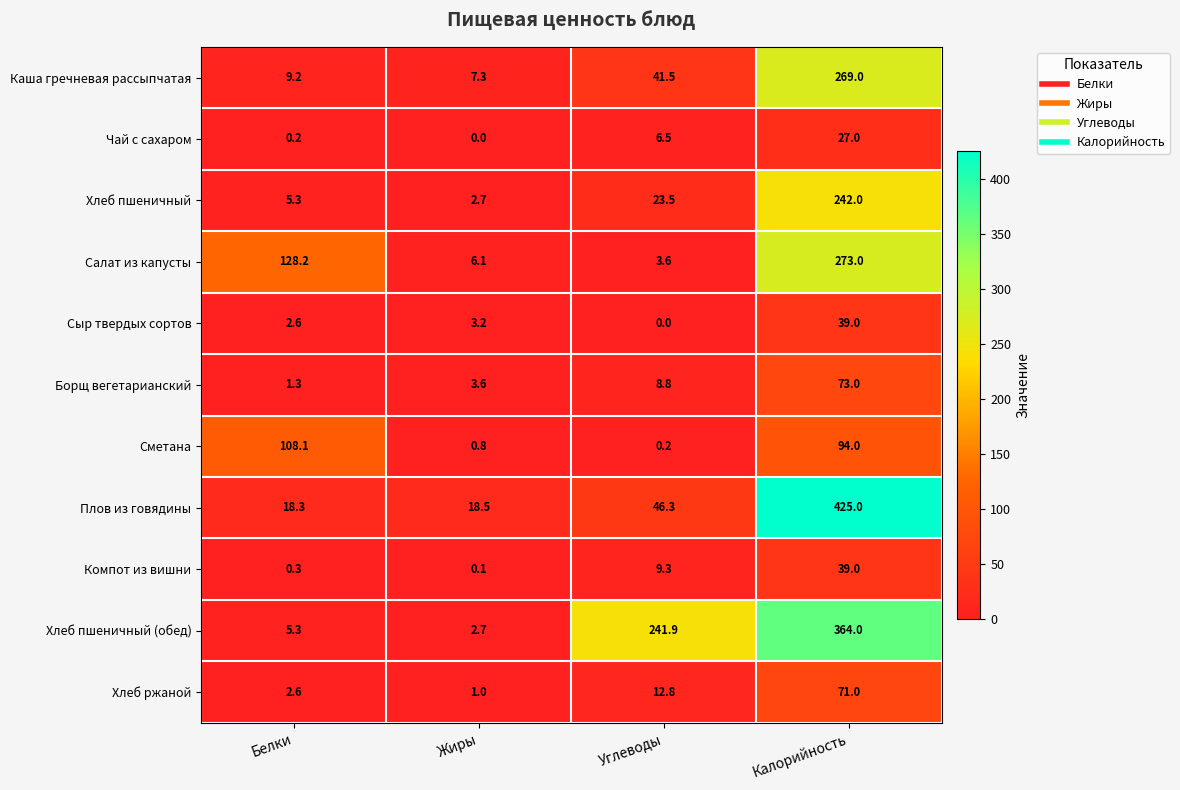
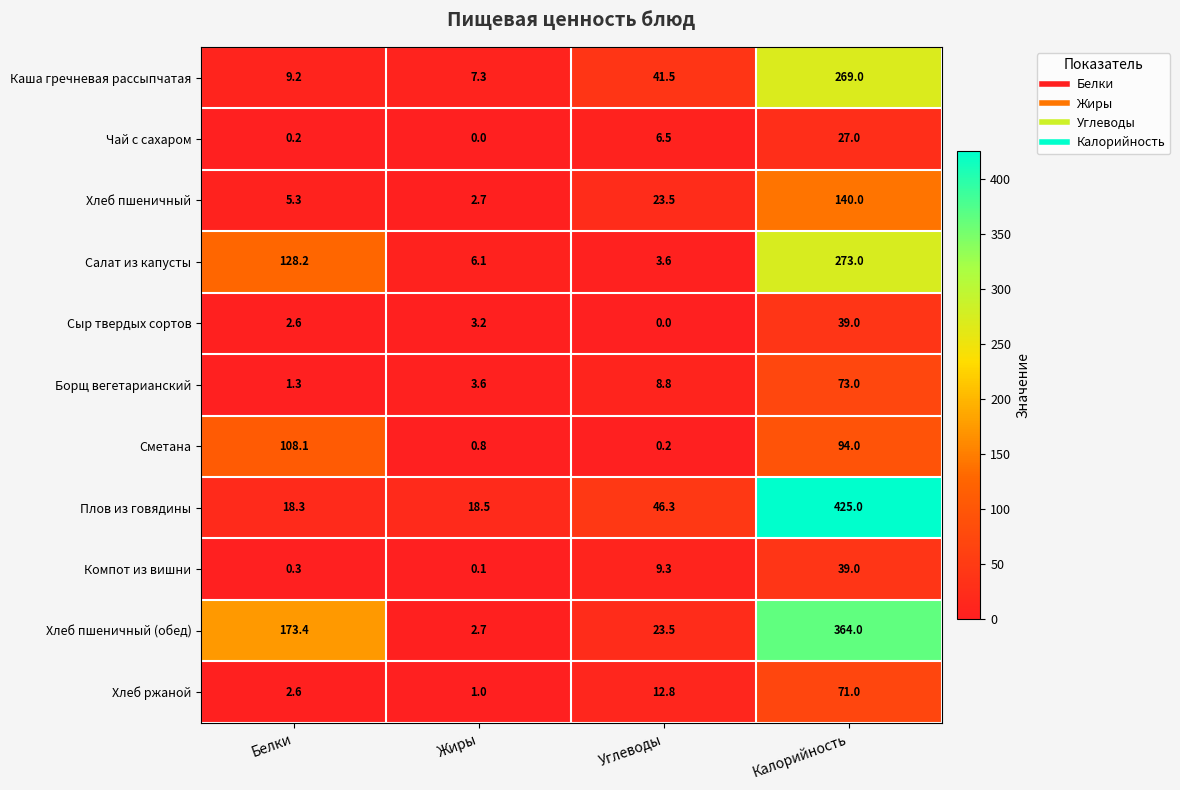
Хлеб пшеничный, Калорийность: 242.0 -> 140.0
Хлеб пшеничный (обед), Белки: 5.3 -> 173.4
Хлеб пшеничный (обед), Углеводы: 241.9 -> 23.5
